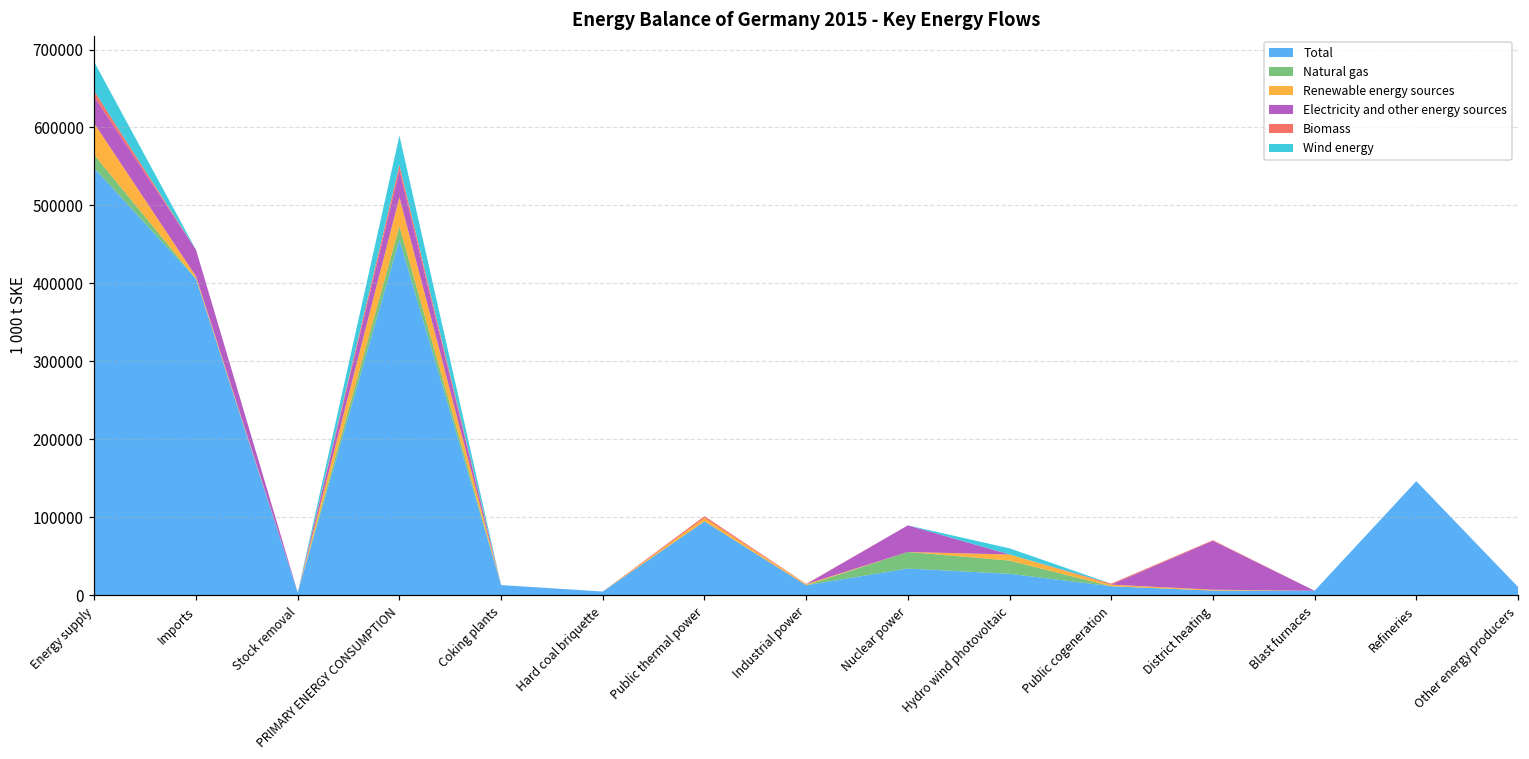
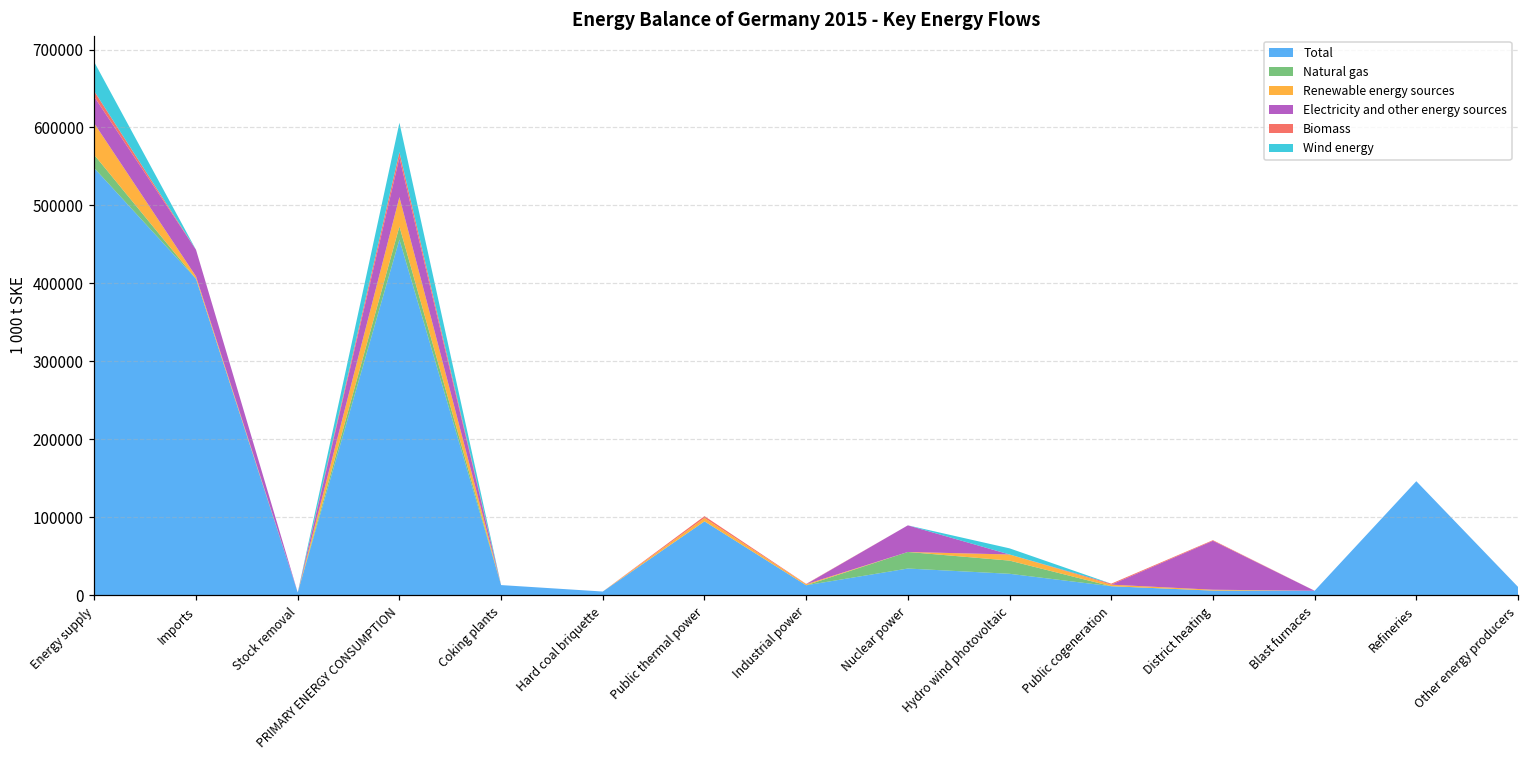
Electricity and other energy sources, PRIMARY ENERGY CONSUMPTION: 30000 -> 50000
